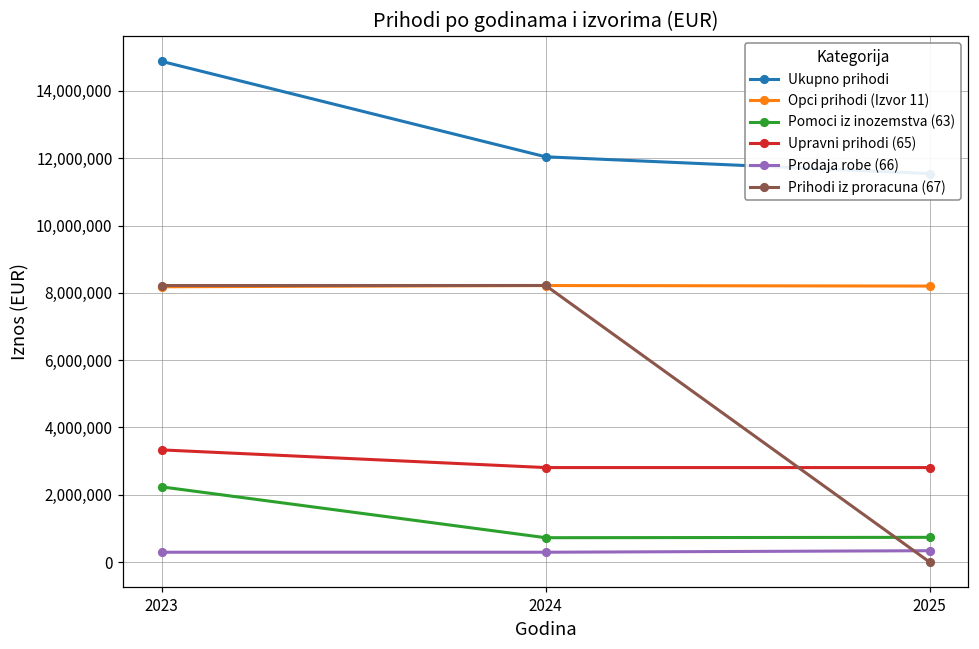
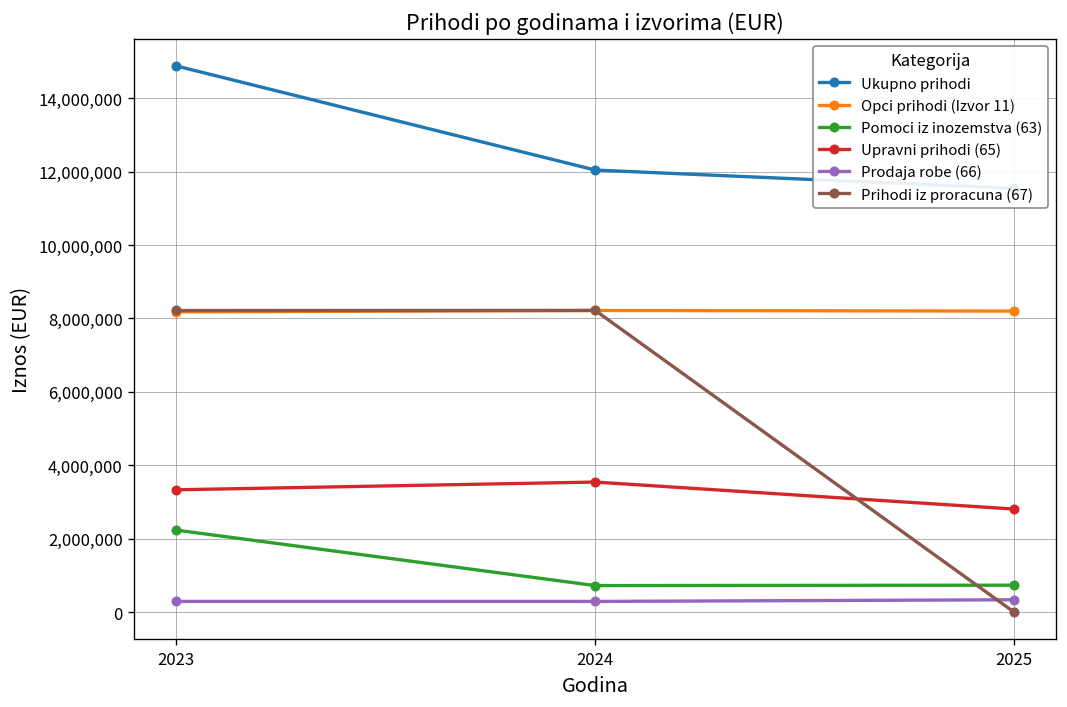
Upravni prihodi (65), 2024: 2,800,000 -> 3,500,000
